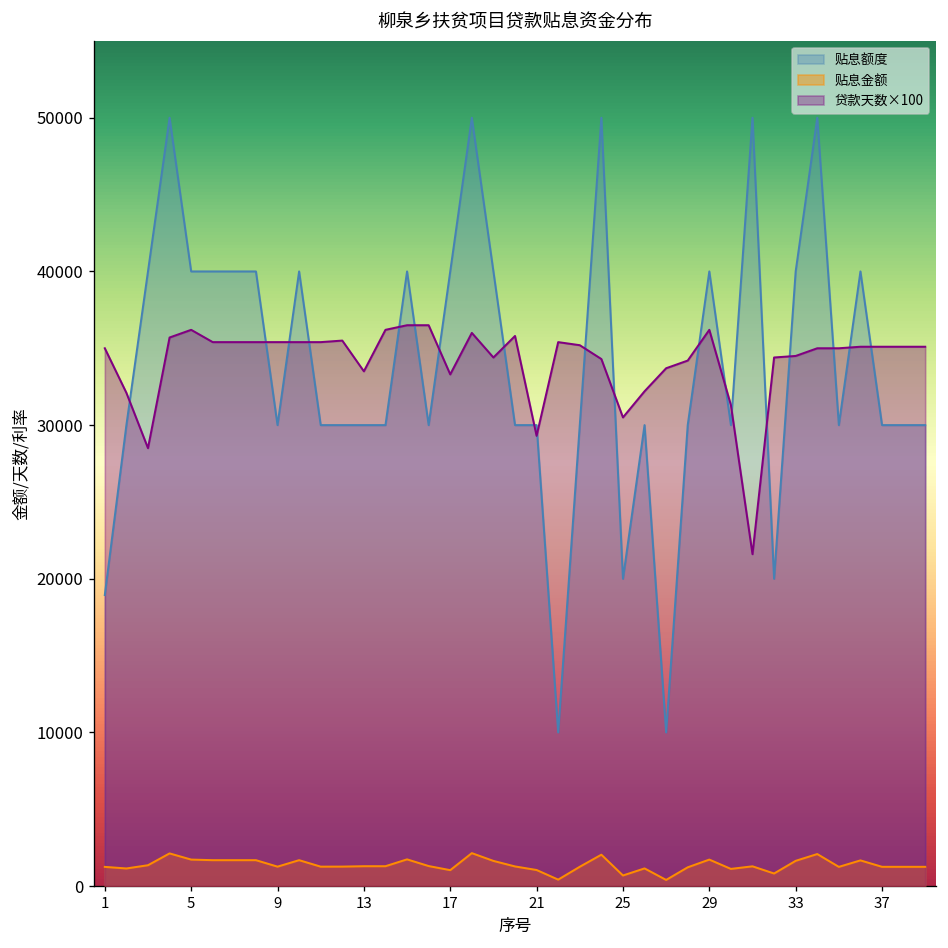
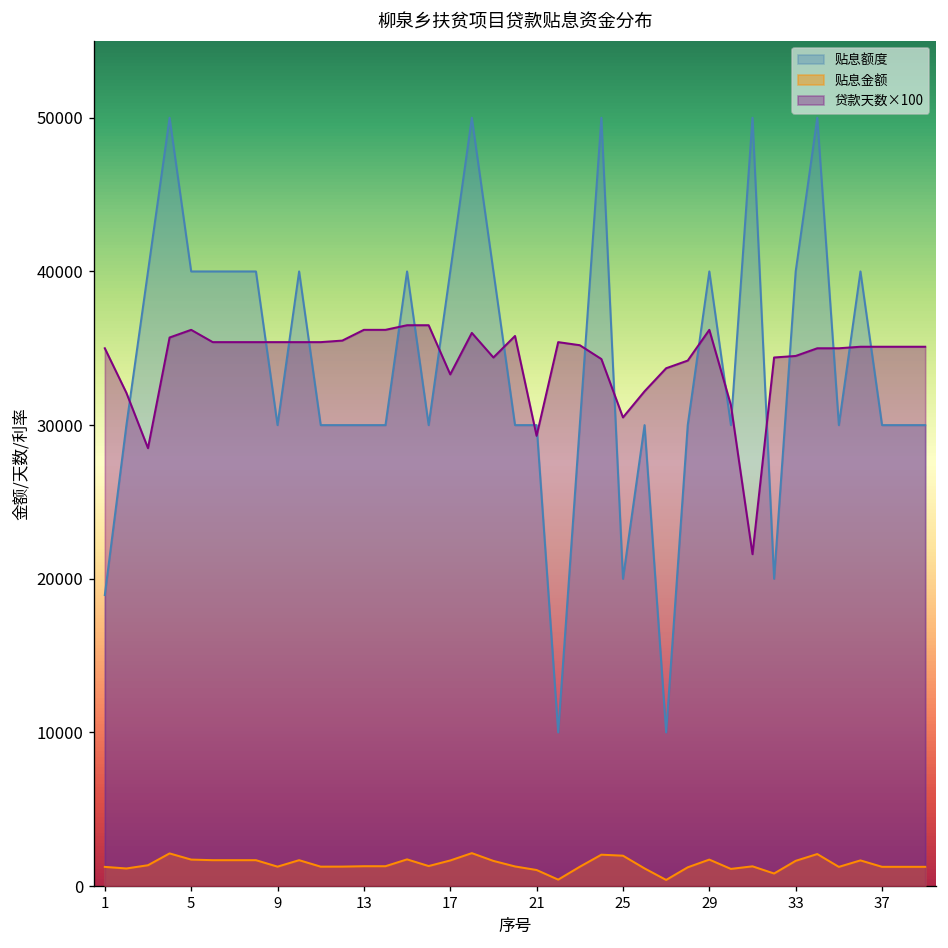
贷款天数×100, 13: 33500 -> 36200
贴息金额, 17: 1000 -> 1700
贴息金额, 25: 700 -> 2000
